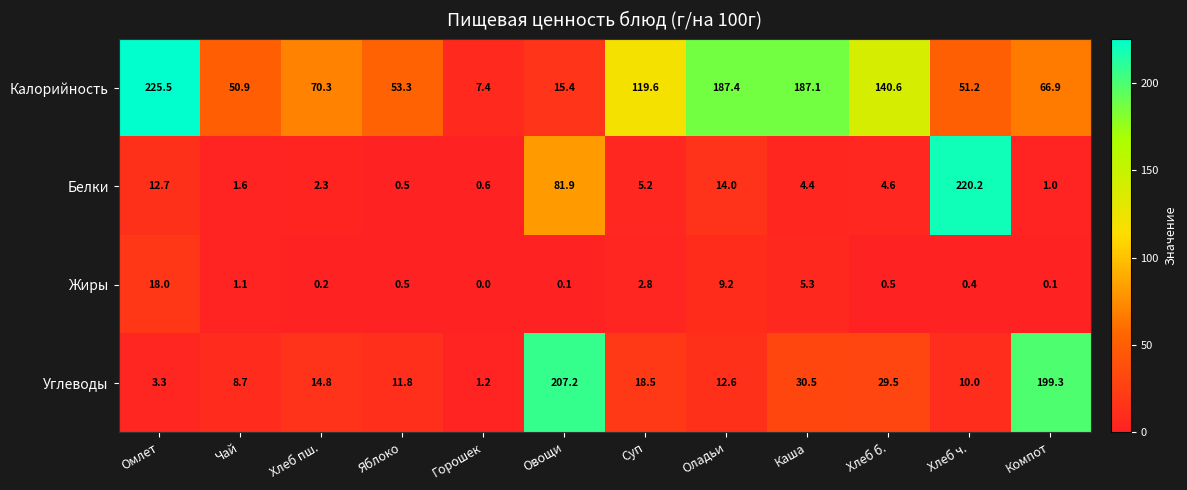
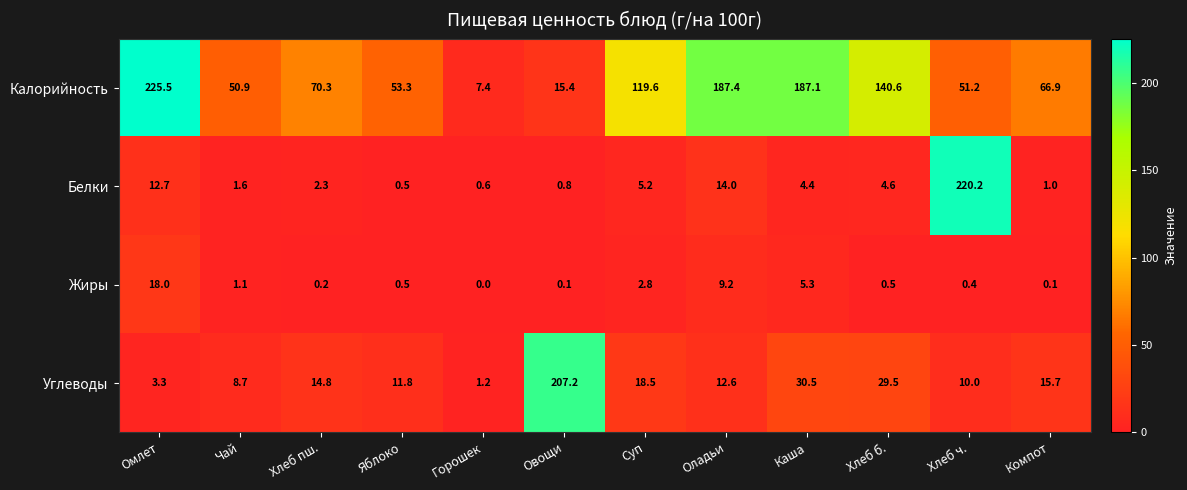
Белки, Овощи: 81.9 -> 0.8
Углеводы, Компот: 199.3 -> 15.7
